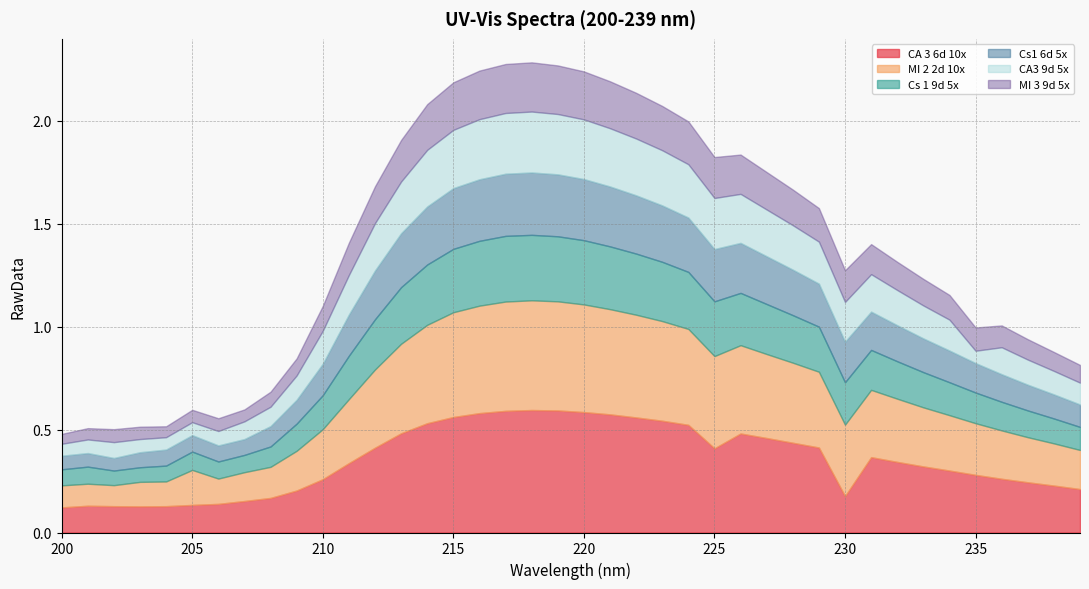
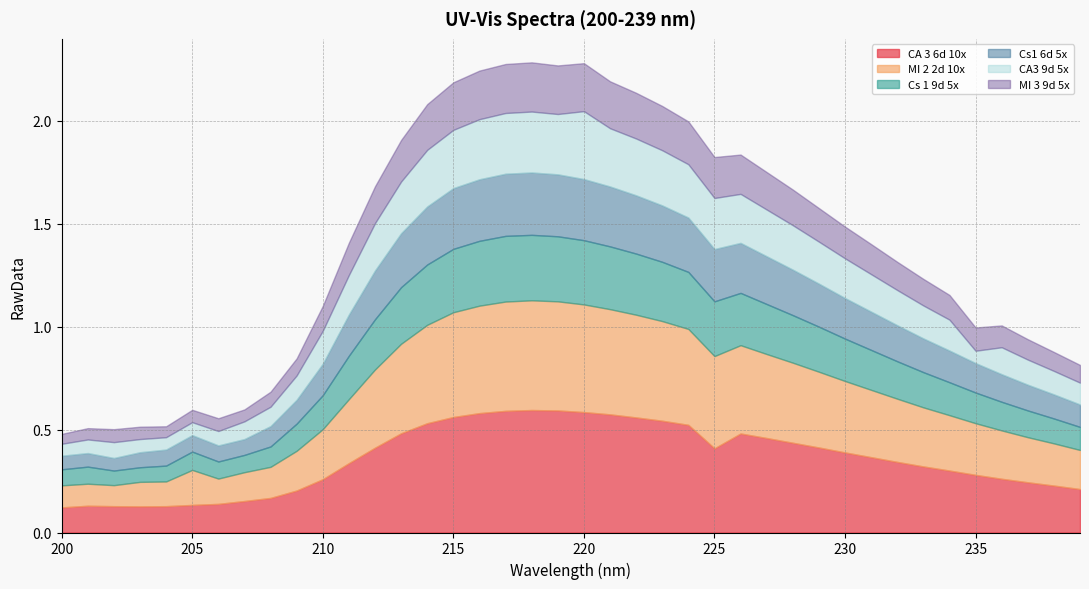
CA3 9d 5x, 220: 0.29 -> 0.33
CA 3 6d 10x, 230: 0.18 -> 0.39
